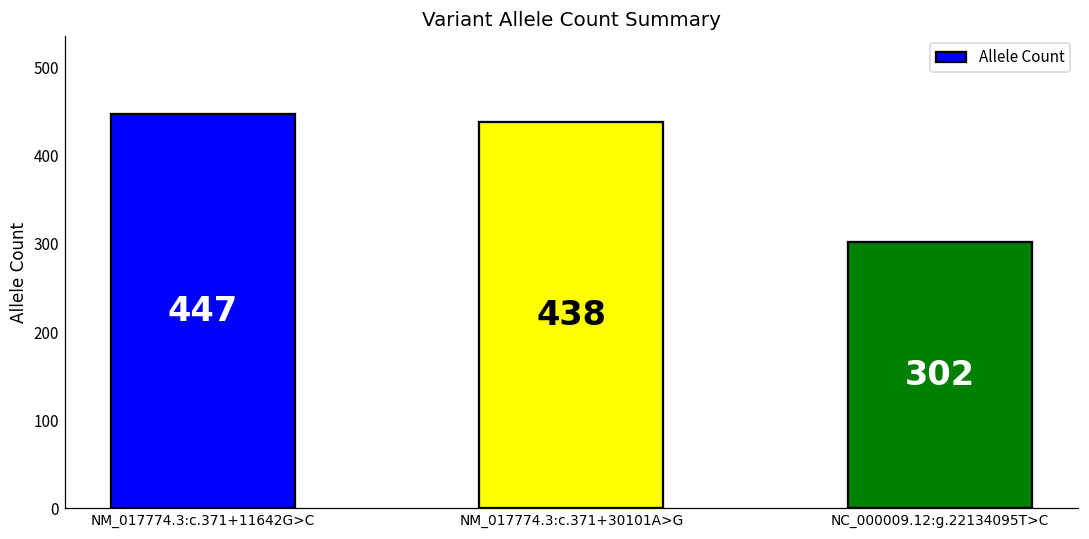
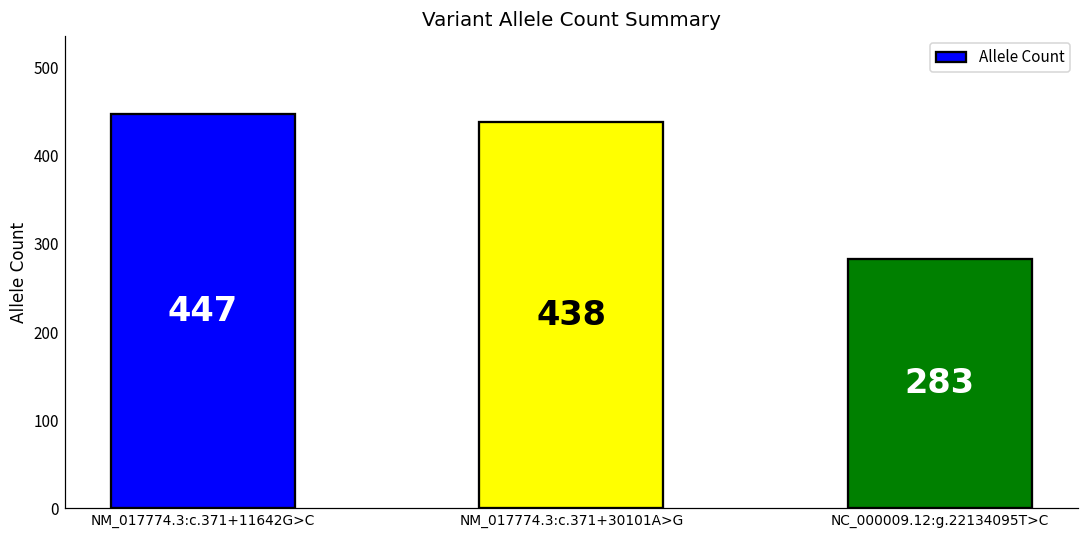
NC_000009.12:g.22134095T>C: 302 -> 283
